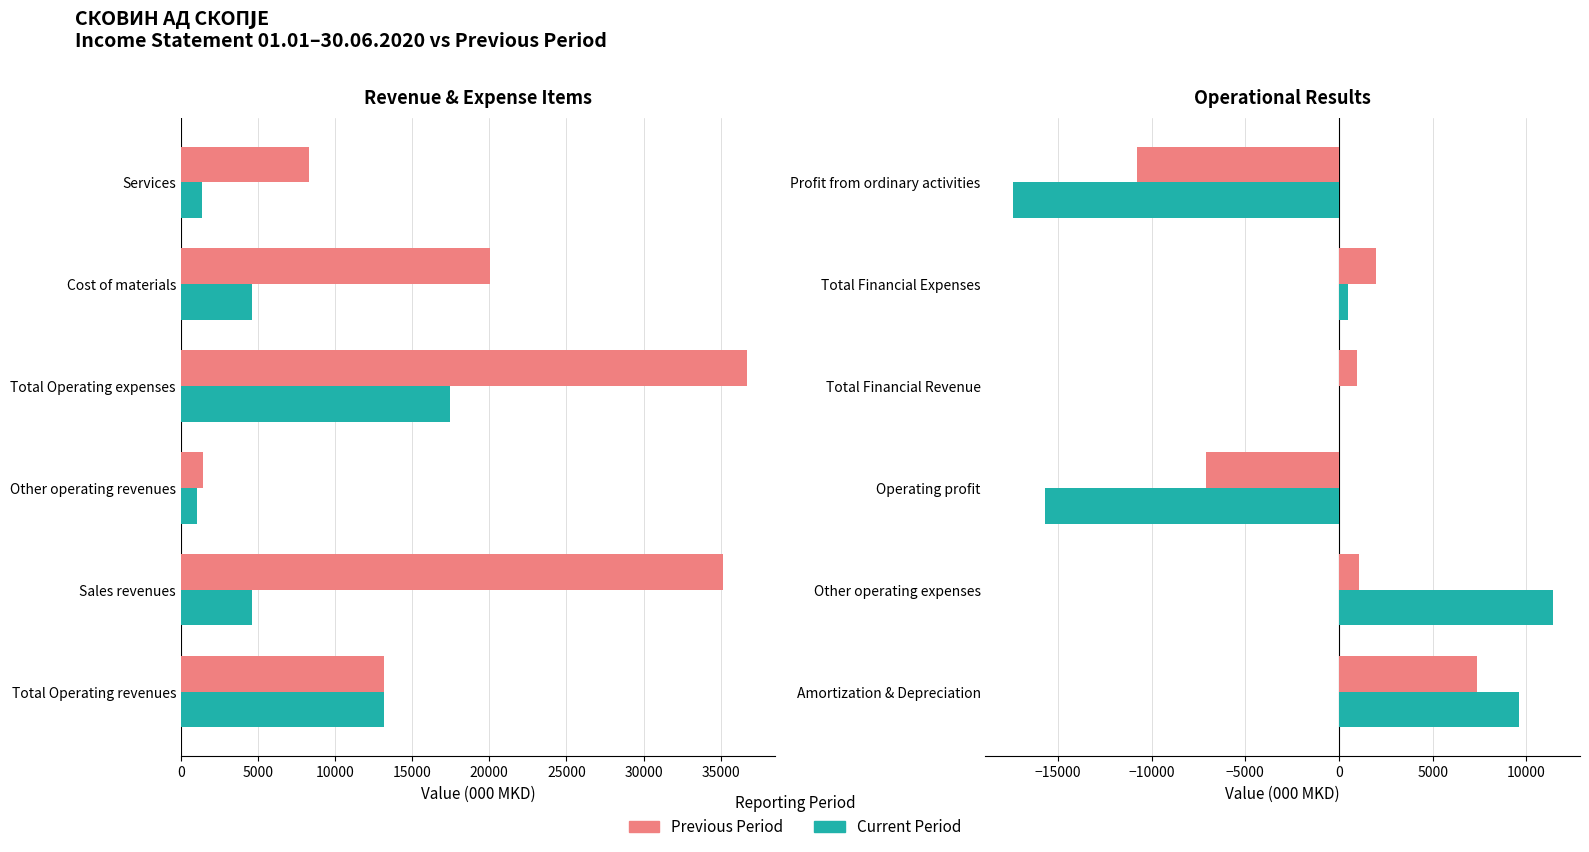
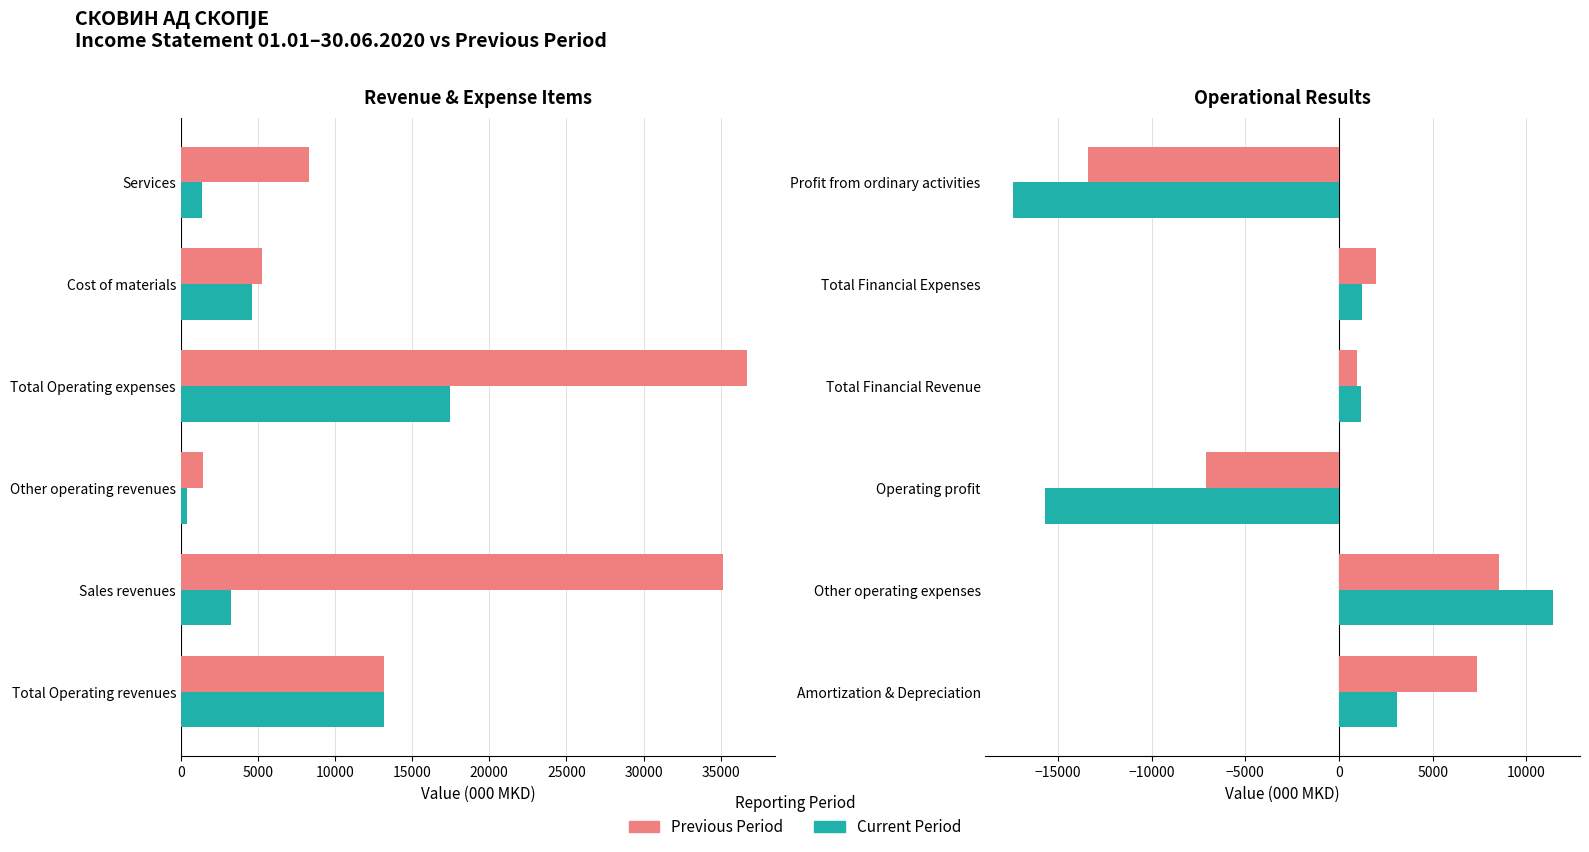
Revenue & Expense Items, Previous Period, Cost of materials: 20100 -> 5300
Revenue & Expense Items, Current Period, Other operating revenues: 1000 -> 400
Revenue & Expense Items, Current Period, Sales revenues: 4600 -> 3300
Operational Results, Previous Period, Profit from ordinary activities: -10800 -> -13400
Operational Results, Current Period, Total Financial Expenses: 500 -> 1200
Operational Results, Current Period, Total Financial Revenue: 0 -> 1200
Operational Results, Previous Period, Other operating expenses: 1100 -> 8500
Operational Results, Current Period, Amortization & Depreciation: 9600 -> 3100
